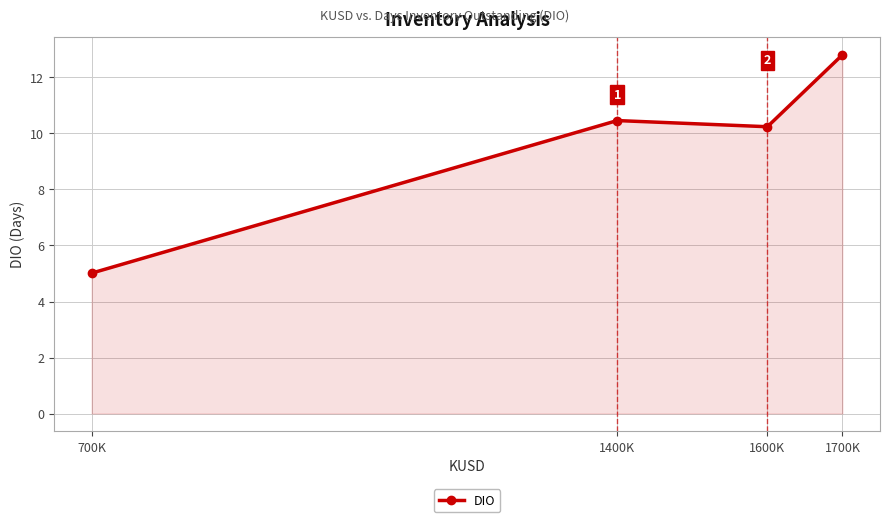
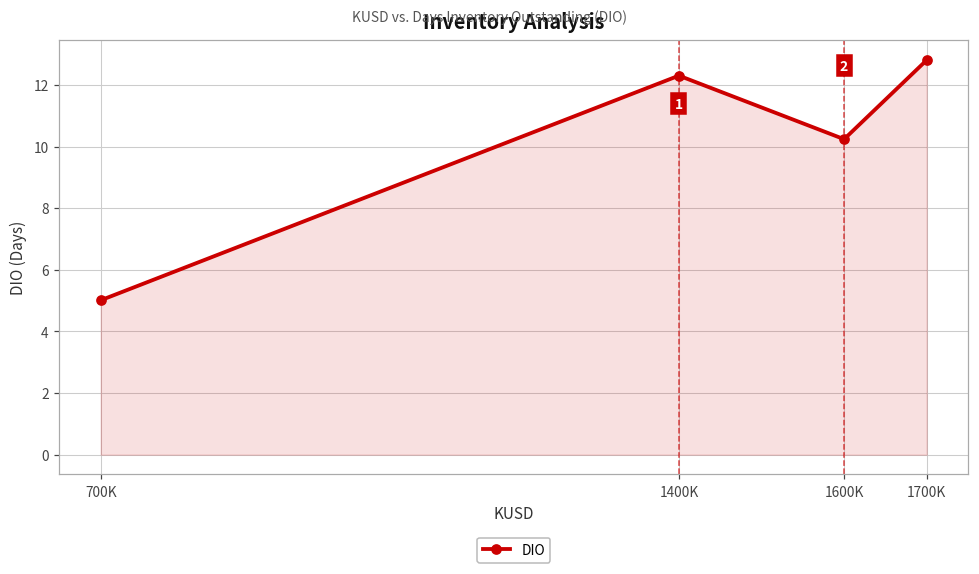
1400K: 10.5 -> 12.3
